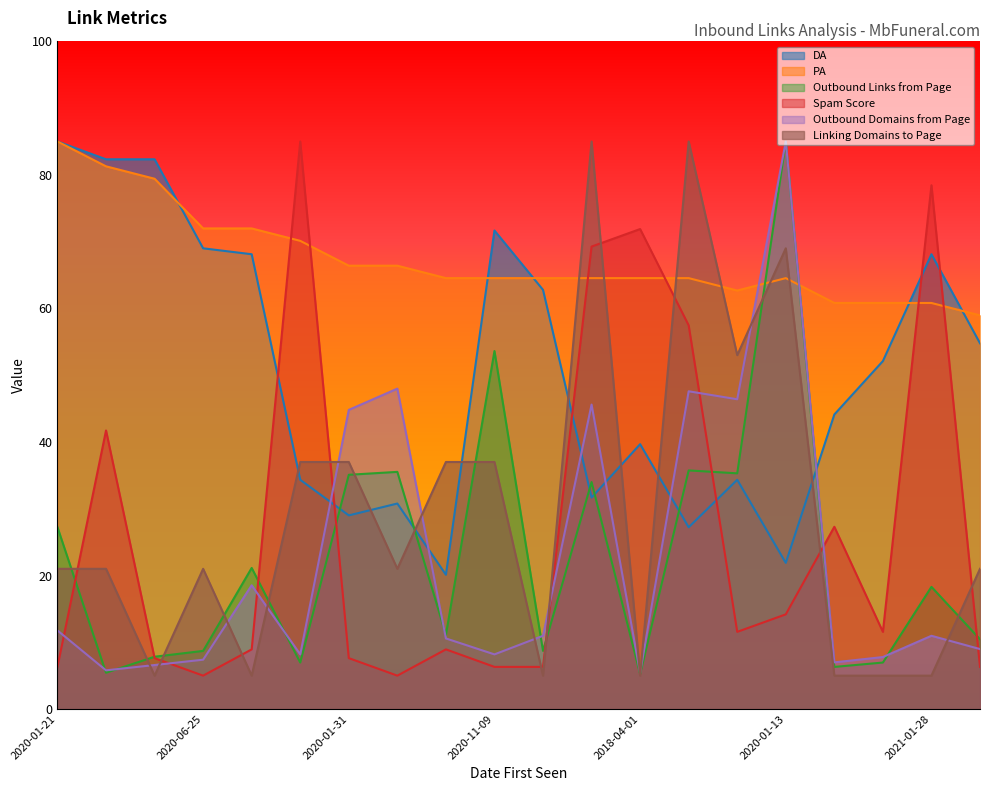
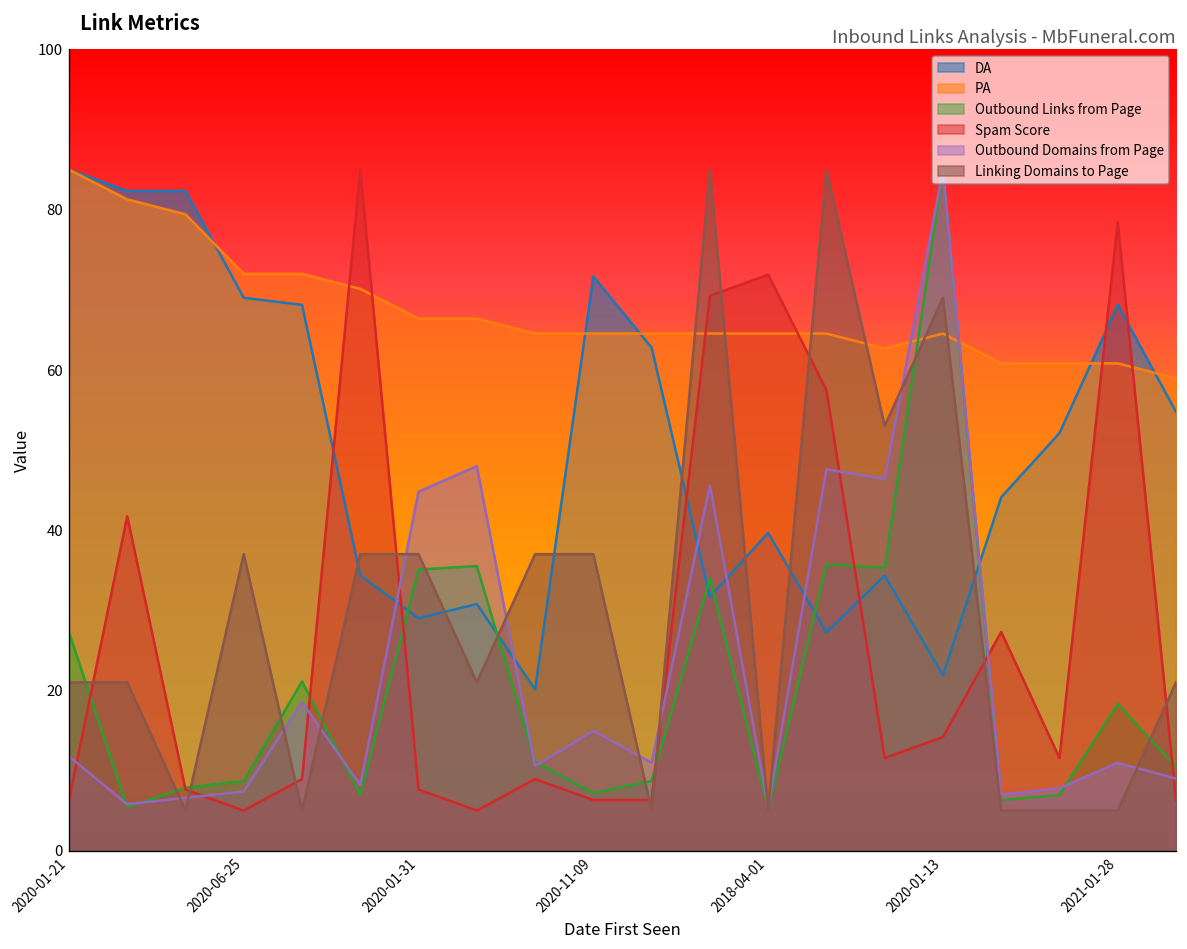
Linking Domains to Page, 2020-06-25: 21 -> 37
Outbound Links from Page, 2020-11-09: 54 -> 7
Outbound Domains from Page, 2020-11-09: 8 -> 15
